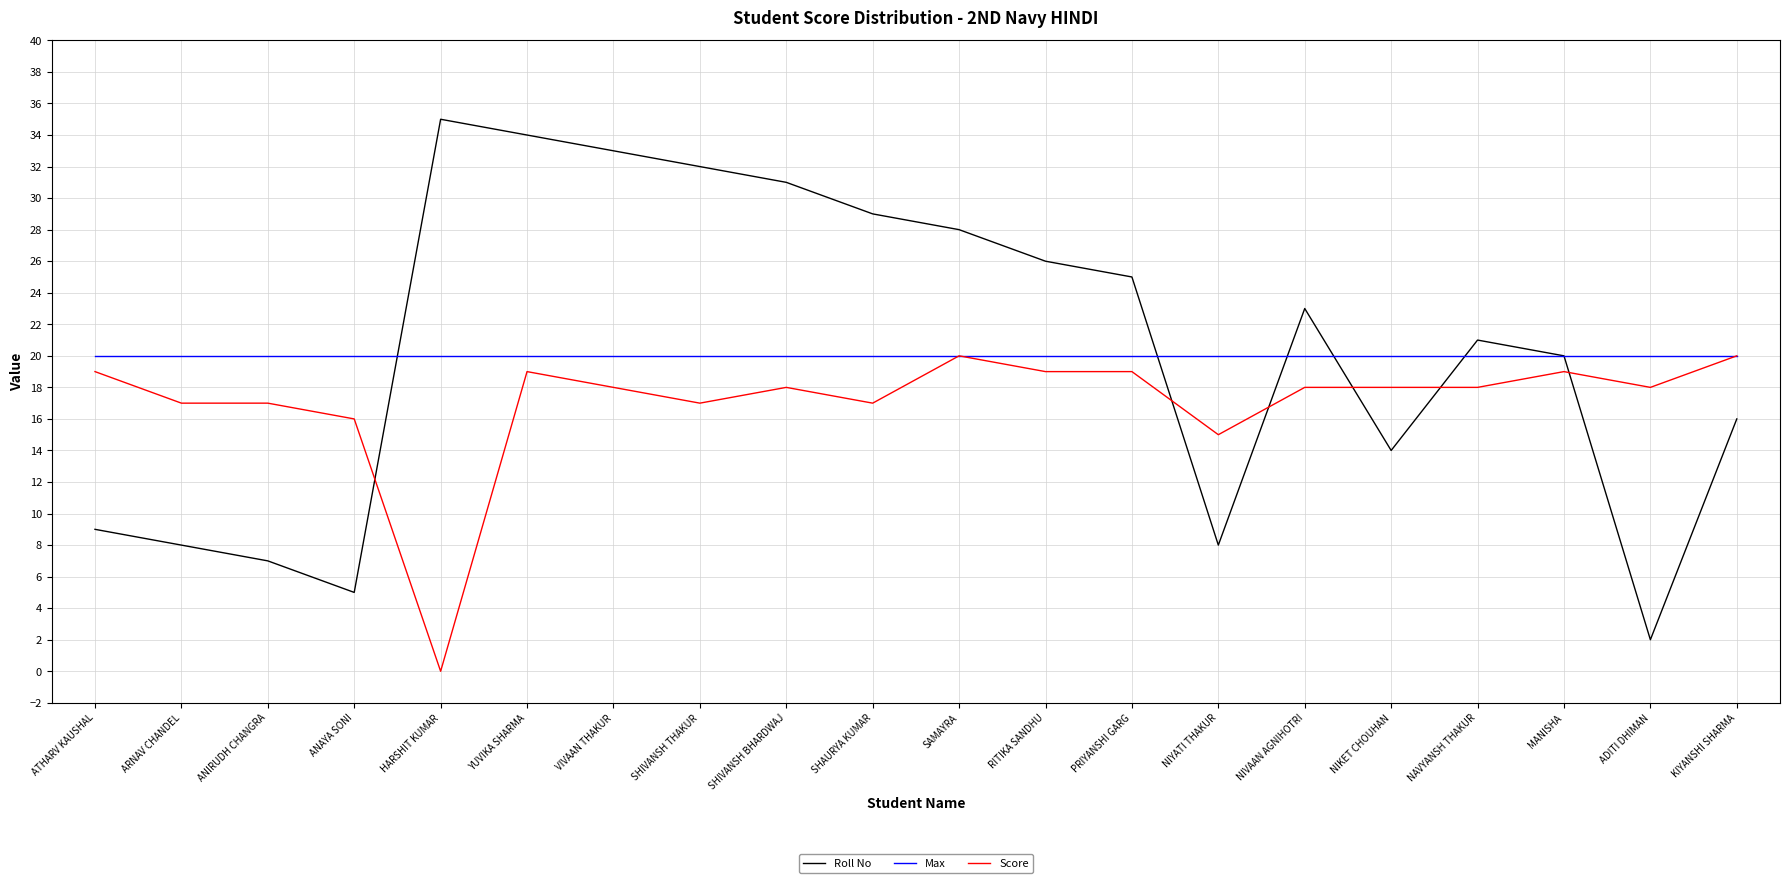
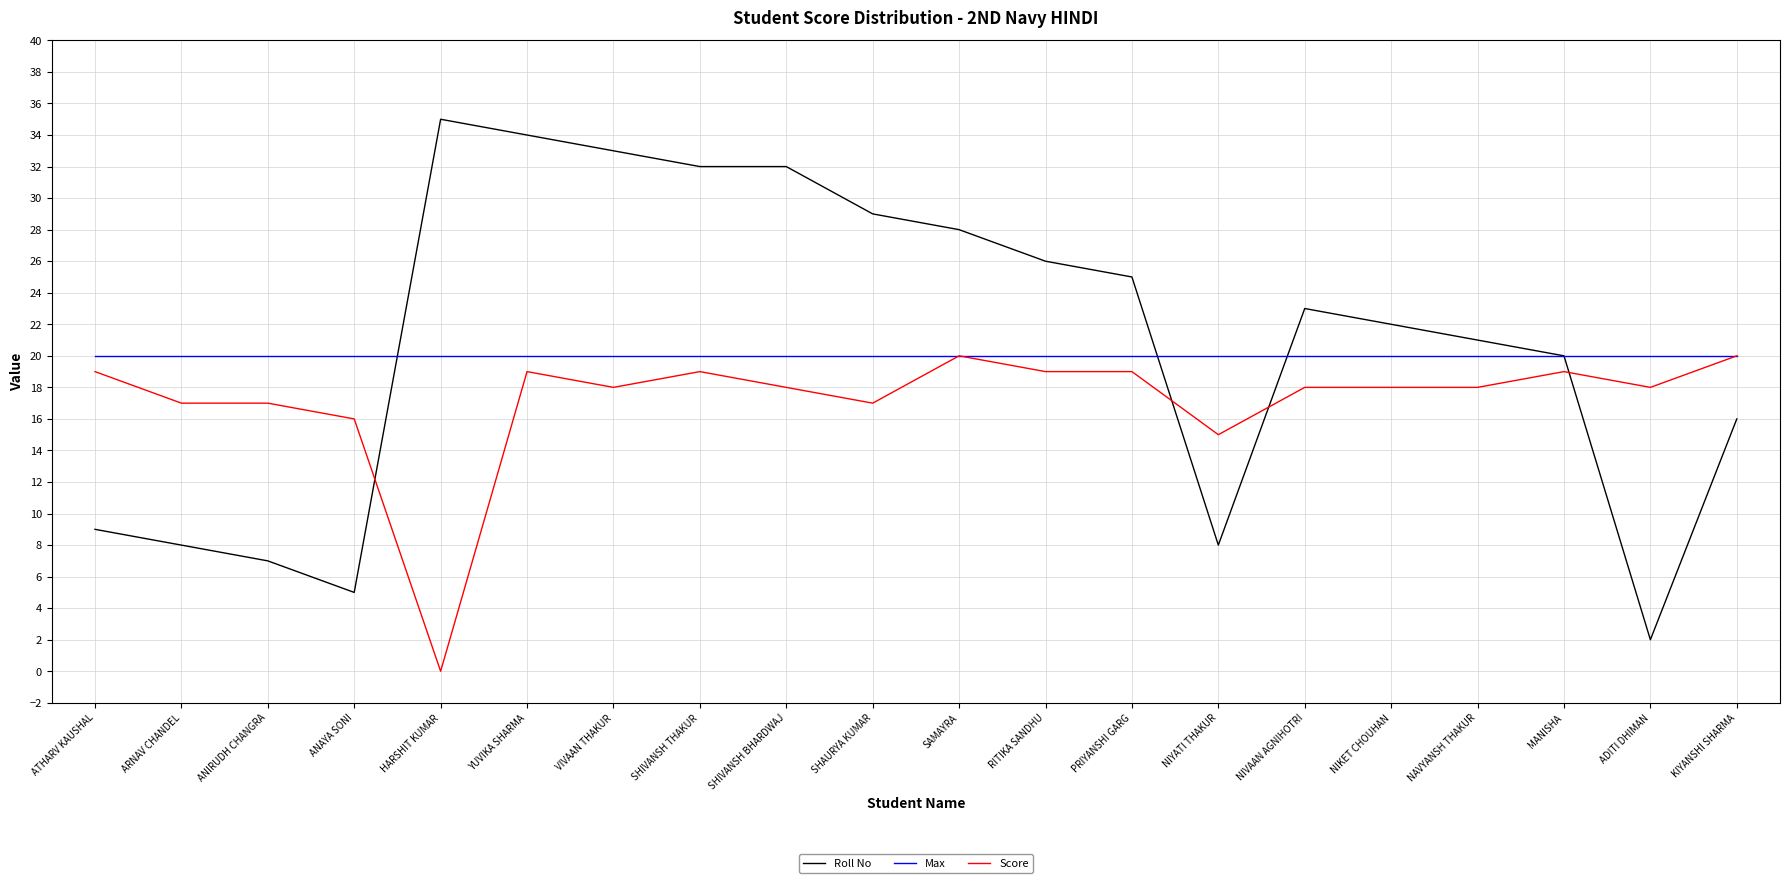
Score, SHIVANSH THAKUR: 17 -> 19
Roll No, SHIVANSH BHARDWAJ: 31 -> 32
Roll No, NIKET CHOUHAN: 14 -> 22
